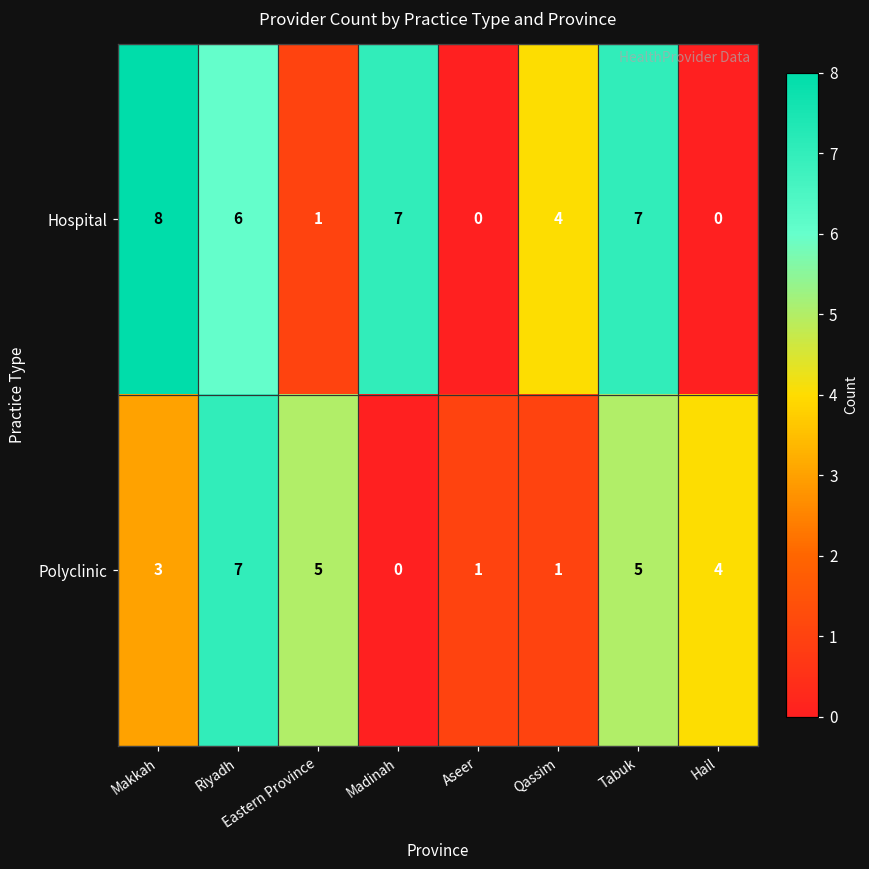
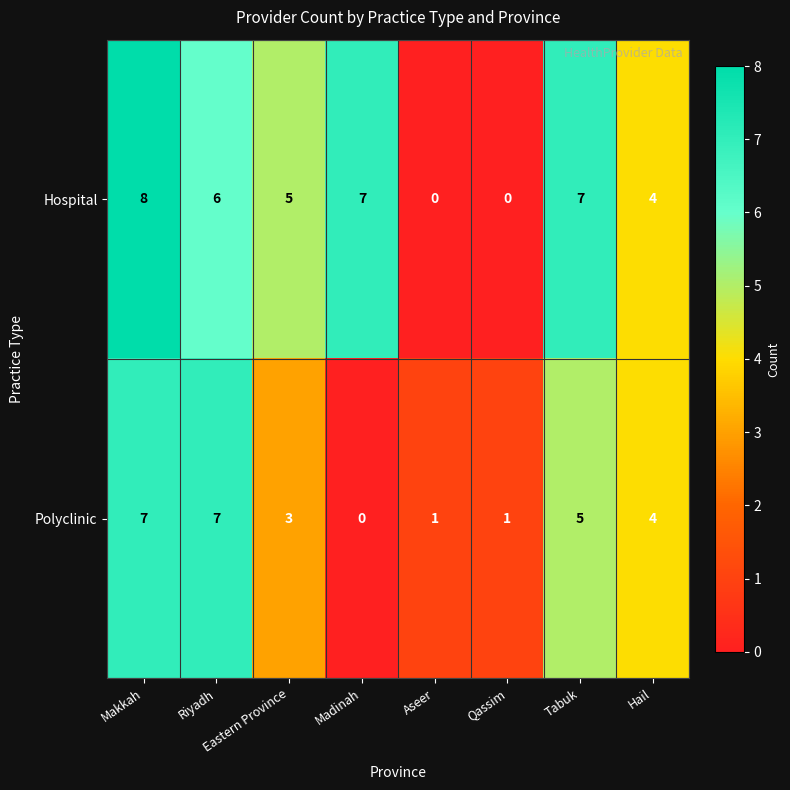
Hospital, Eastern Province: 1 -> 5
Hospital, Qassim: 4 -> 0
Hospital, Hail: 0 -> 4
Polyclinic, Makkah: 3 -> 7
Polyclinic, Eastern Province: 5 -> 3
